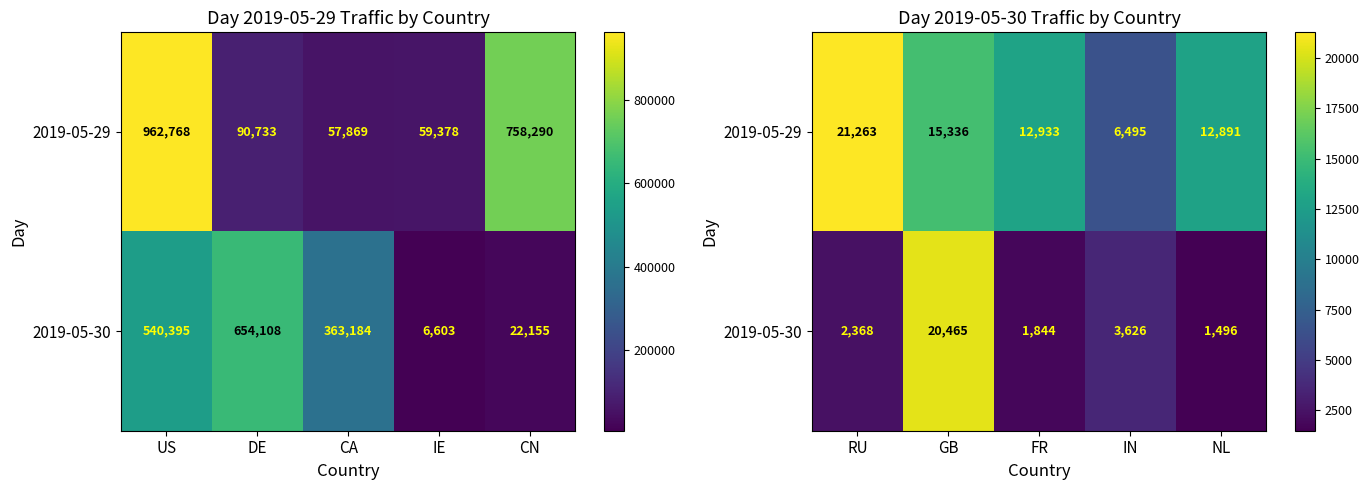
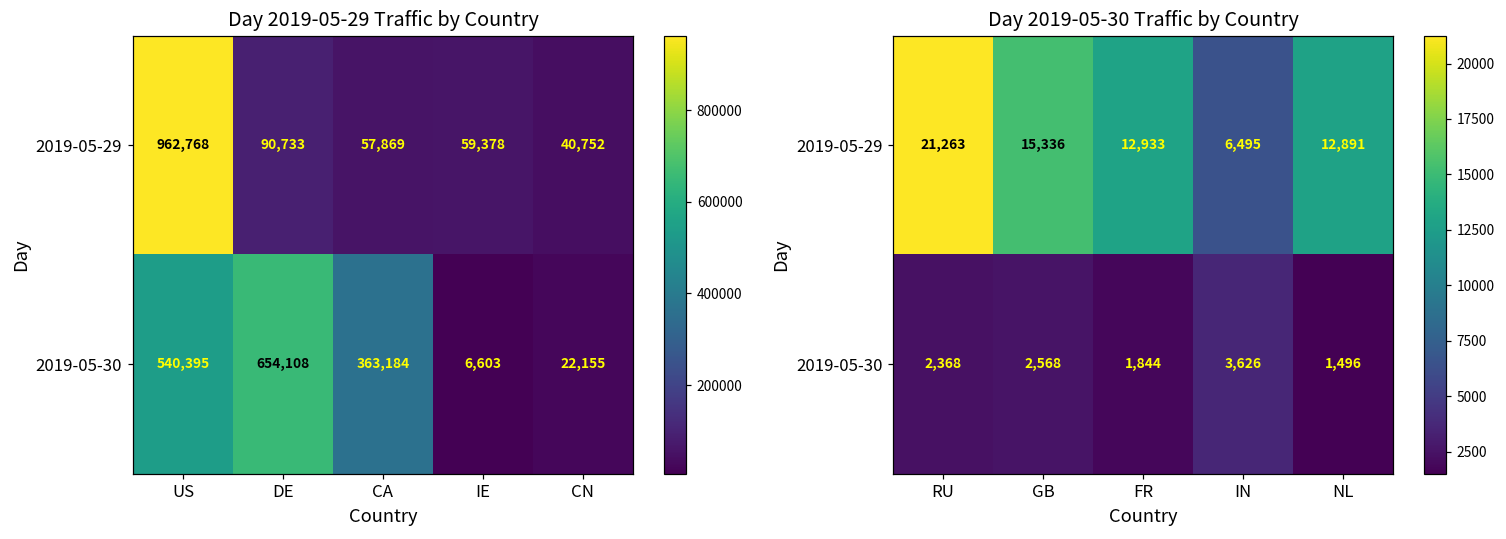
Day 2019-05-29 Traffic by Country, 2019-05-29, CN: 758,290 -> 40,752
Day 2019-05-30 Traffic by Country, 2019-05-30, GB: 20,465 -> 2,568
